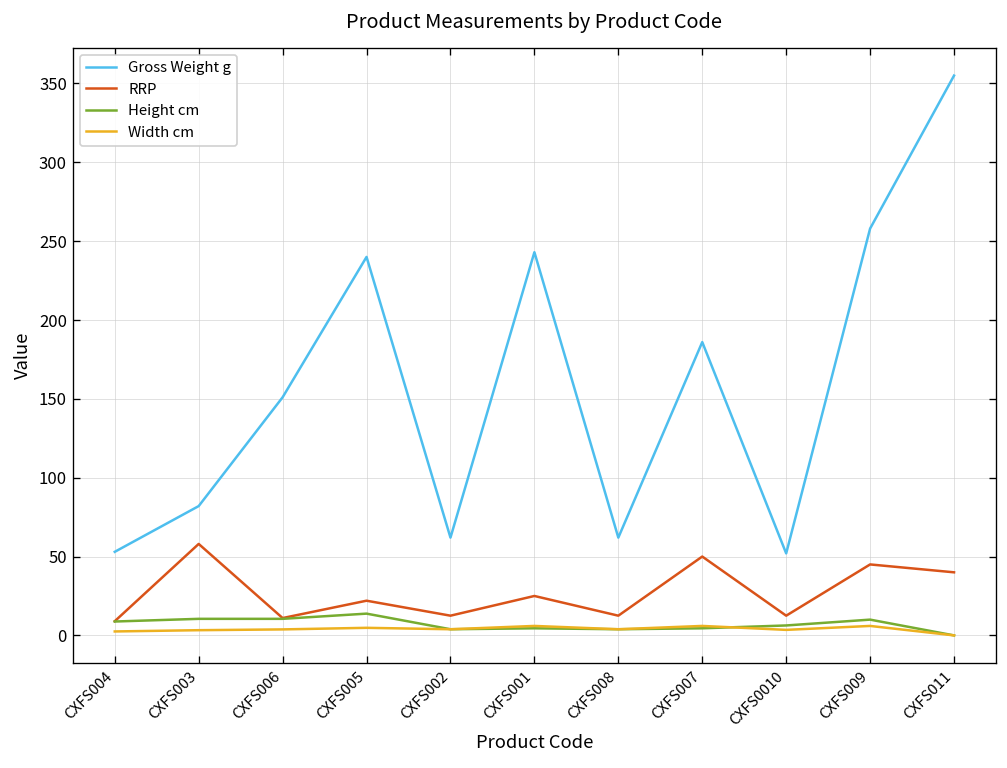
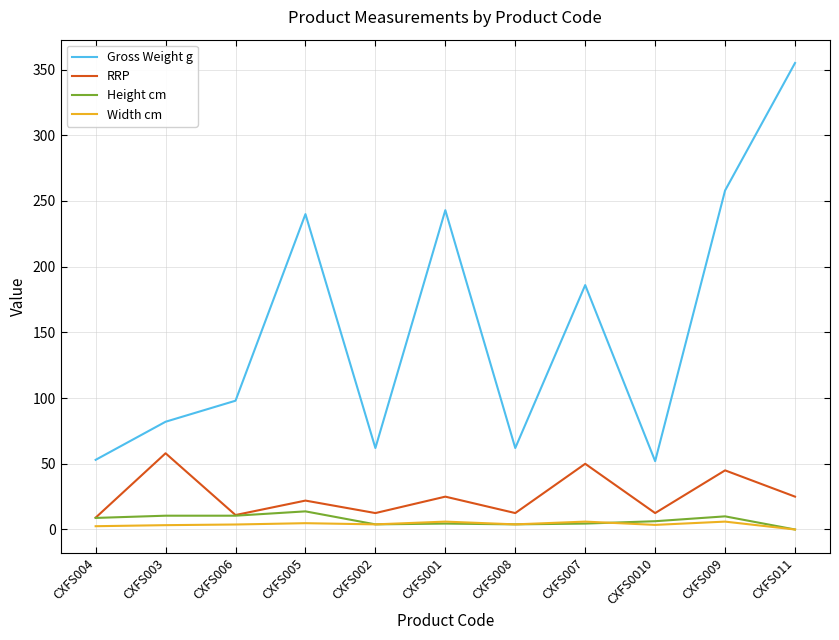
Gross Weight g, CXFS006: 151 -> 98
RRP, CXFS011: 40 -> 25
